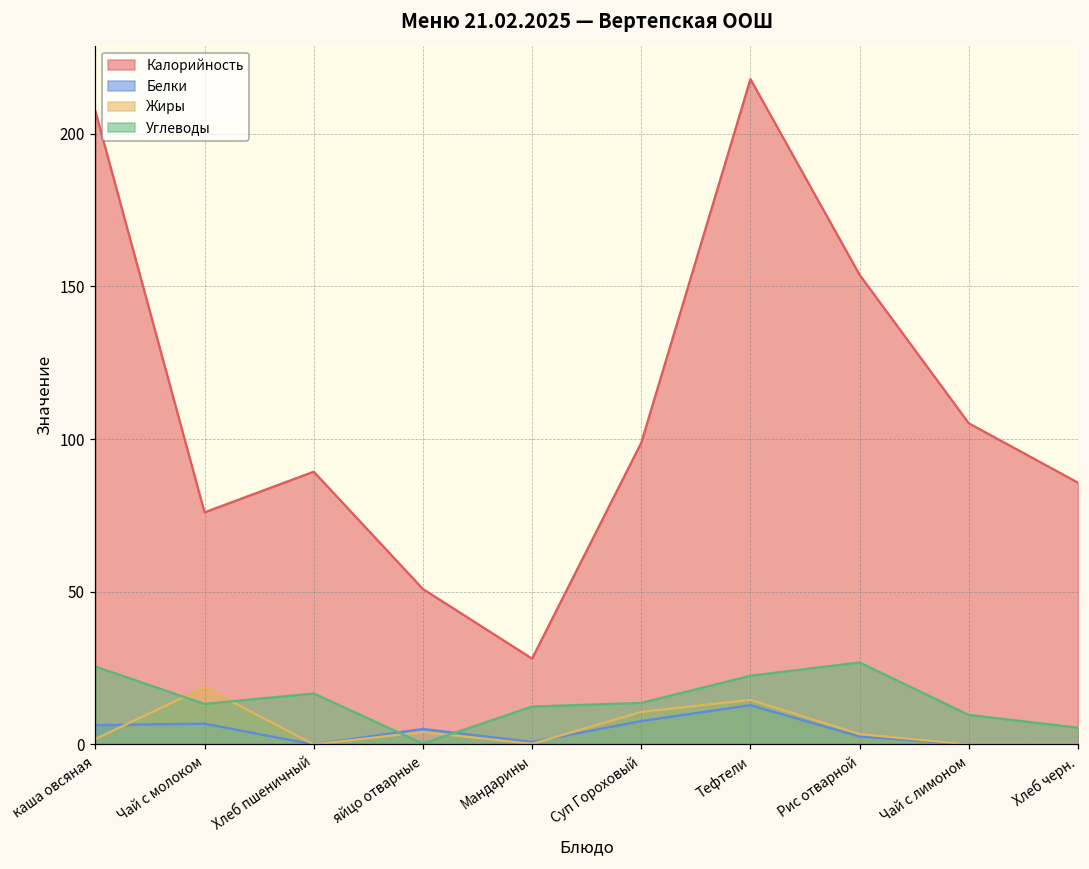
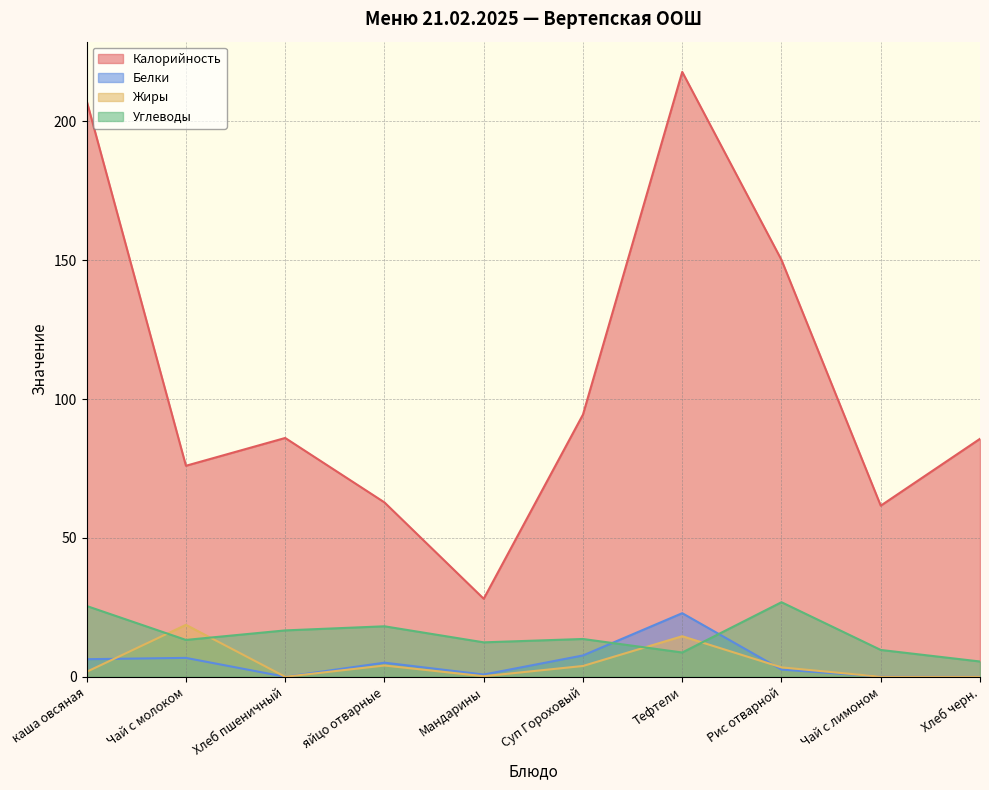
Калорийность, Хлеб пшеничный: 89 -> 86
Калорийность, яйцо отварные: 51 -> 63
Углеводы, яйцо отварные: 0 -> 18
Калорийность, Суп Гороховый: 99 -> 94
Жиры, Суп Гороховый: 11 -> 4
Белки, Тефтели: 13 -> 23
Углеводы, Тефтели: 23 -> 9
Калорийность, Рис отварной: 154 -> 150
Калорийность, Чай с лимоном: 105 -> 62
